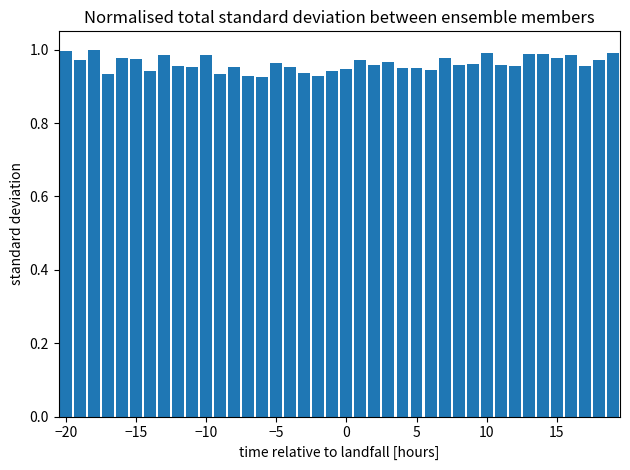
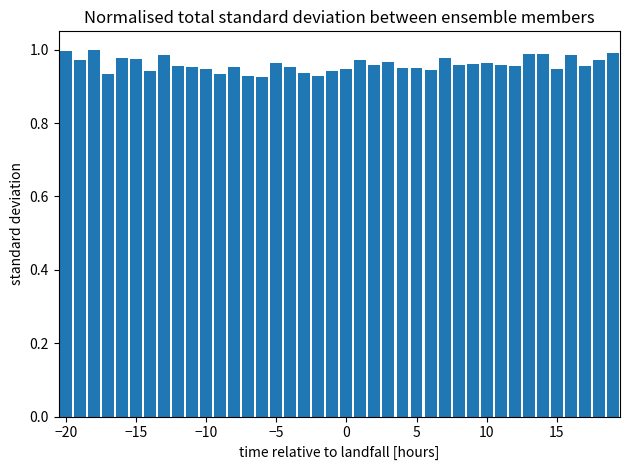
−10: 0.99 -> 0.95
10: 0.99 -> 0.96
15: 0.98 -> 0.95
